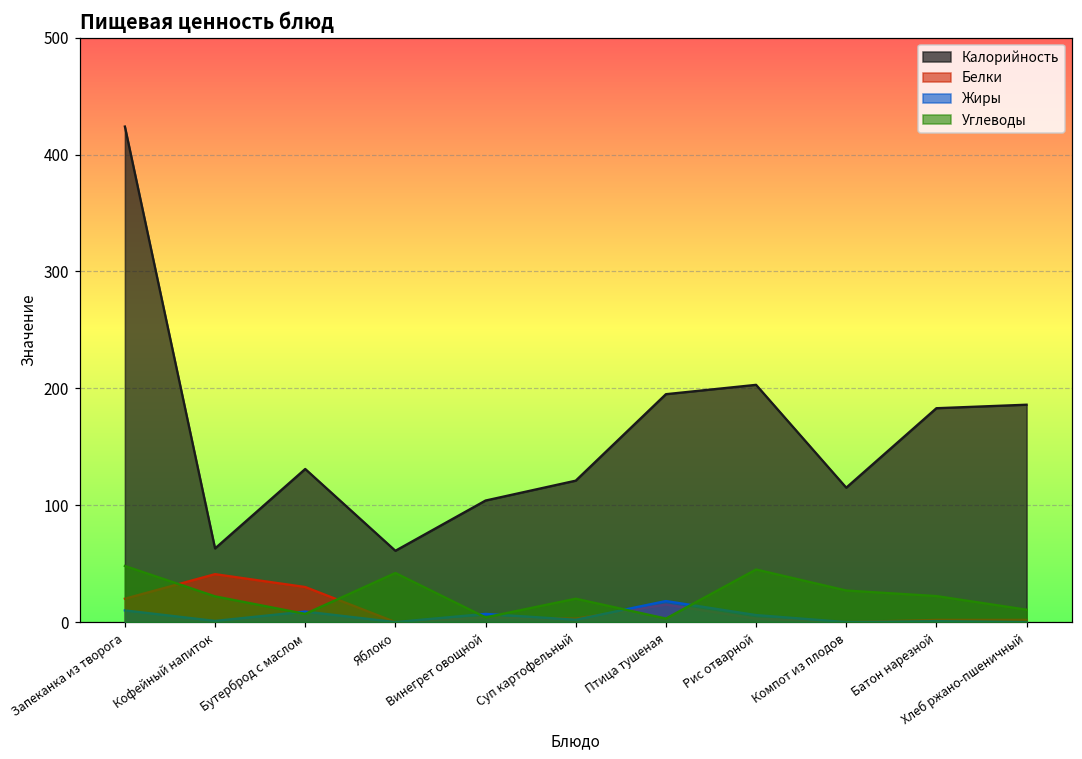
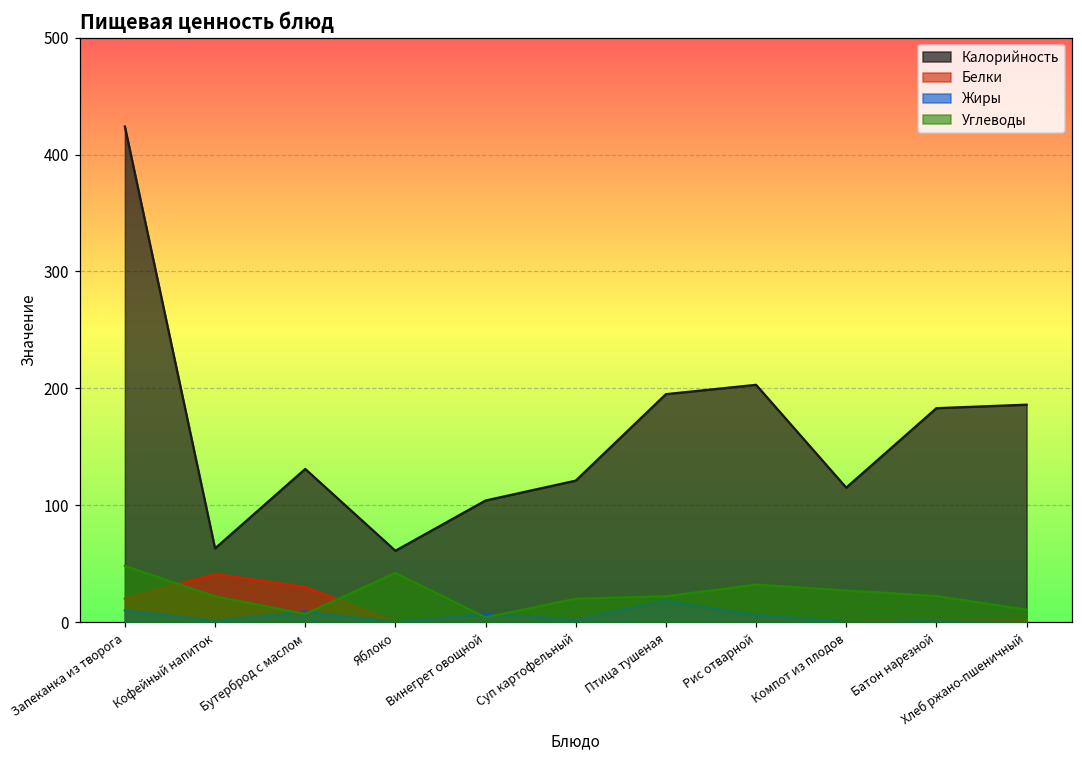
Углеводы, Птица тушеная: 3 -> 22
Углеводы, Рис отварной: 45 -> 32
